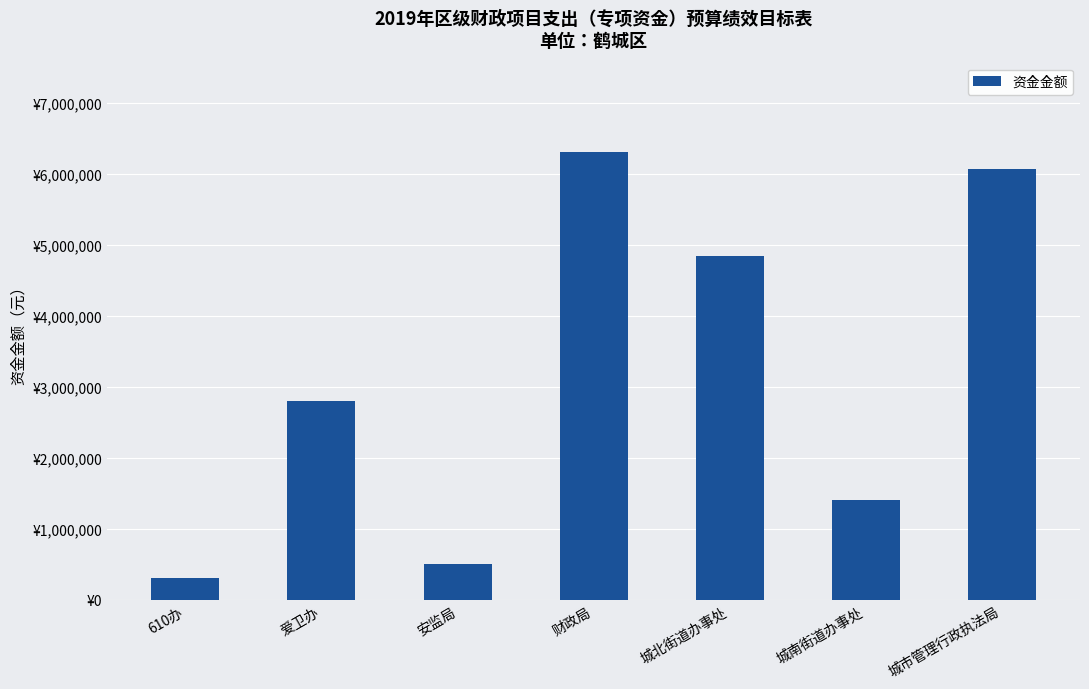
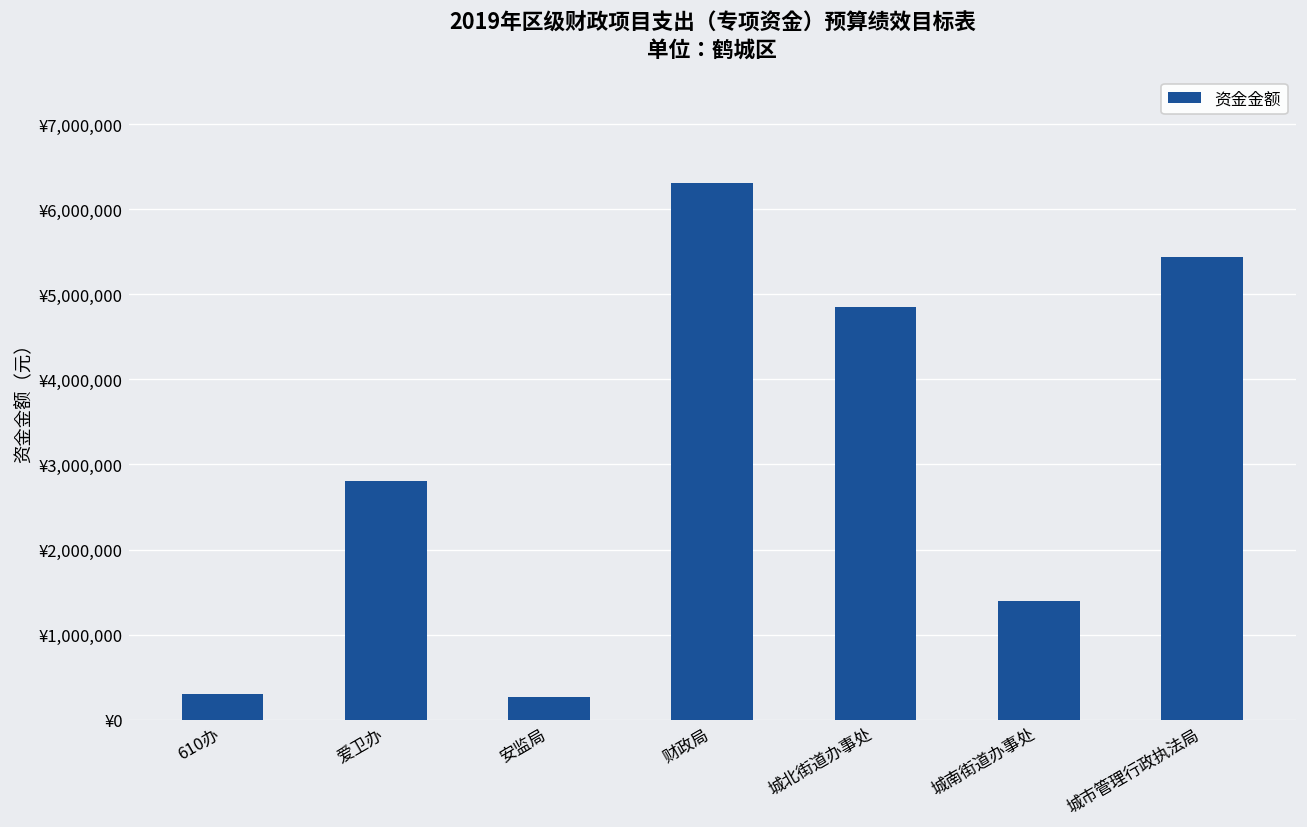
安监局: ¥500,000 -> ¥300,000
城市管理行政执法局: ¥6,100,000 -> ¥5,400,000
